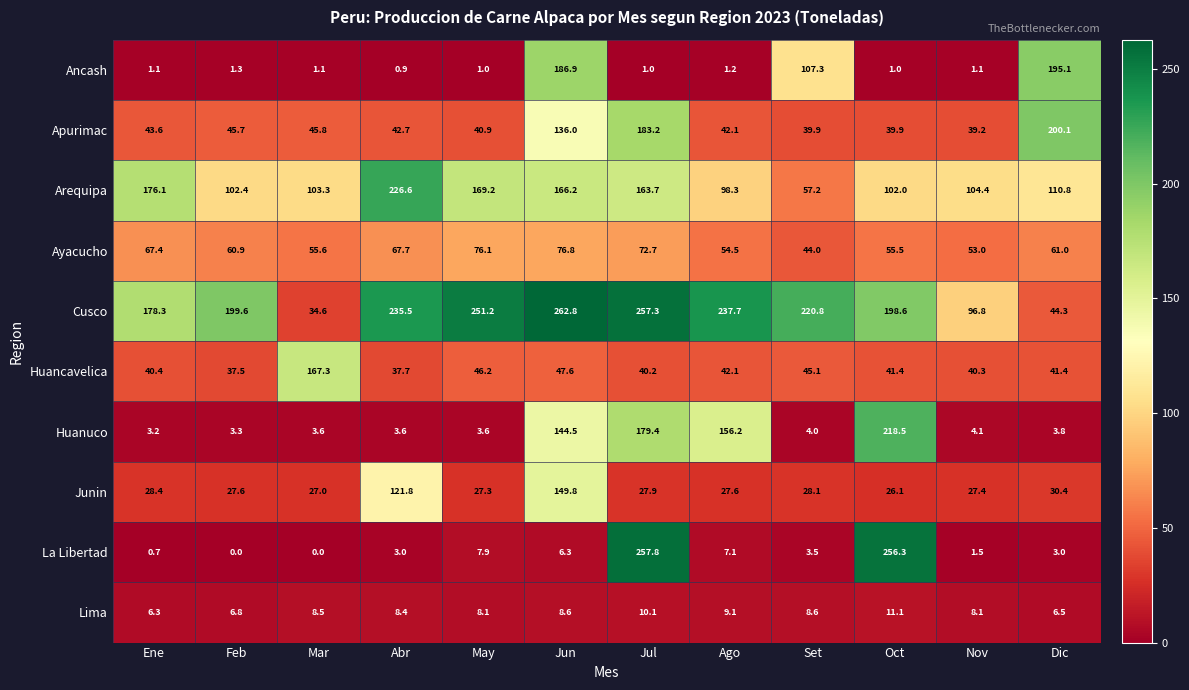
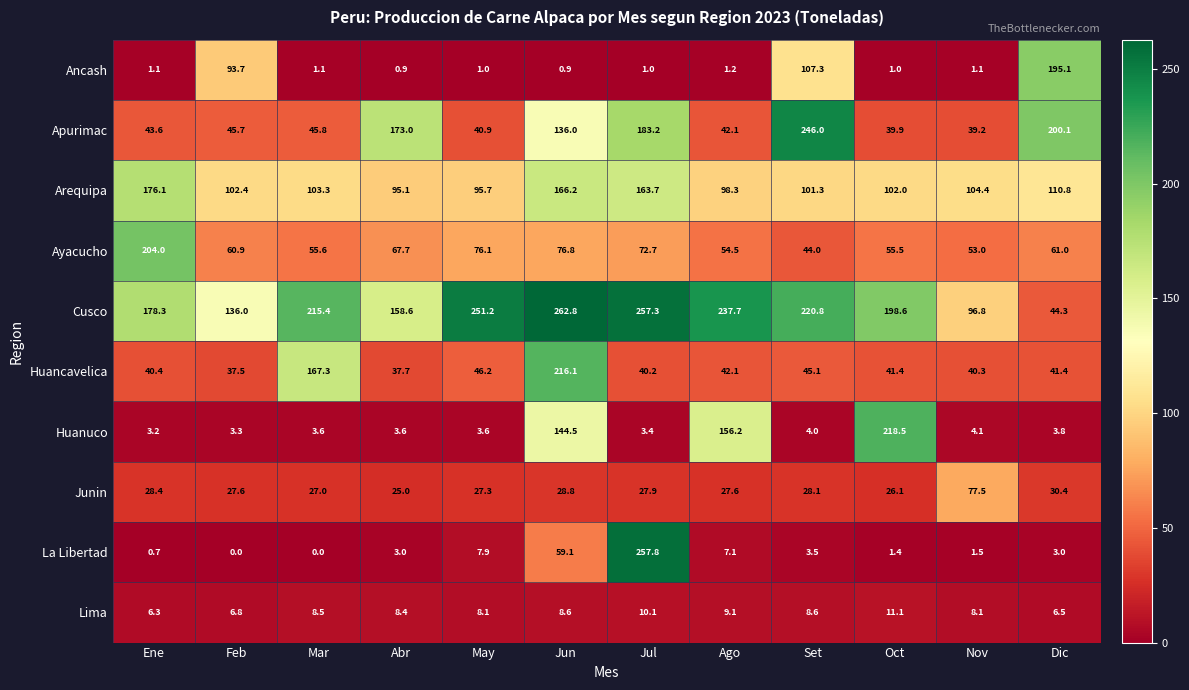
Ancash, Feb: 1.3 -> 93.7
Ancash, Jun: 186.9 -> 0.9
Apurimac, Abr: 42.7 -> 173.0
Apurimac, Set: 39.9 -> 246.0
Arequipa, Abr: 226.6 -> 95.1
Arequipa, May: 169.2 -> 95.7
Arequipa, Set: 57.2 -> 101.3
Ayacucho, Ene: 67.4 -> 204.0
Cusco, Feb: 199.6 -> 136.0
Cusco, Mar: 34.6 -> 215.4
Cusco, Abr: 235.5 -> 158.6
Huancavelica, Jun: 47.6 -> 216.1
Huanuco, Jul: 179.4 -> 3.4
Junin, Abr: 121.8 -> 25.0
Junin, Jun: 149.8 -> 28.8
Junin, Nov: 27.4 -> 77.5
La Libertad, Jun: 6.3 -> 59.1
La Libertad, Oct: 256.3 -> 1.4
